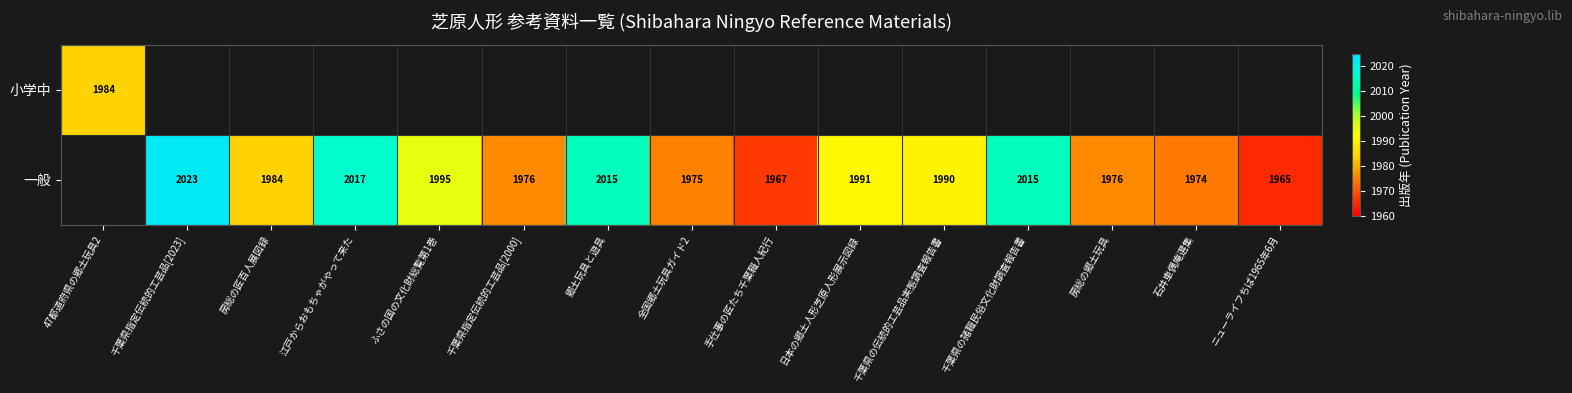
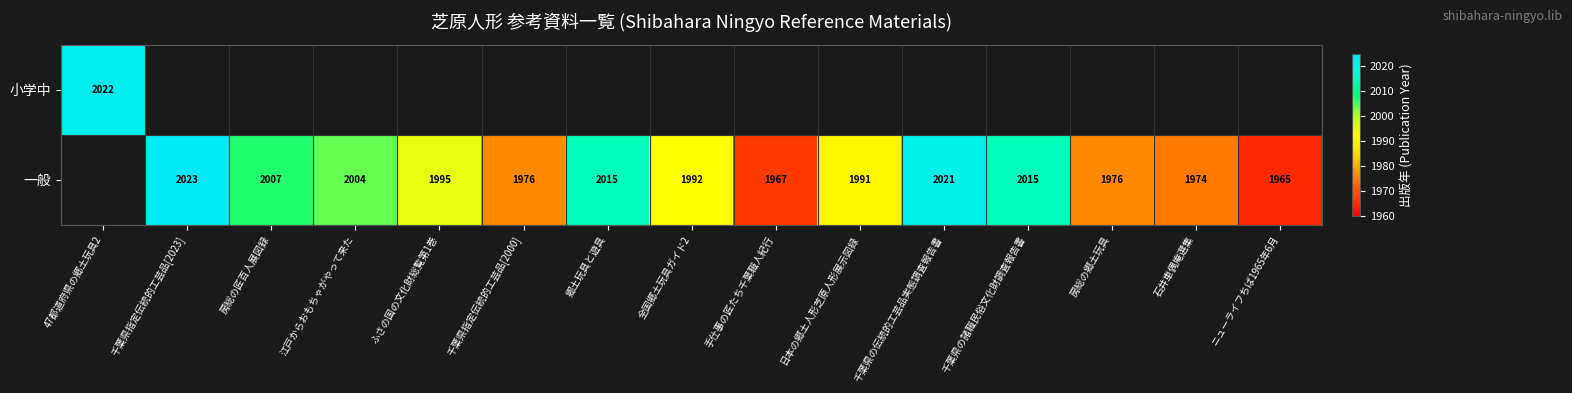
小学中, 47都道府県の郷土玩具2: 1984 -> 2022
一般, 房総の匠百人展図録: 1984 -> 2007
一般, 江戸からおもちゃがやって来た: 2017 -> 2004
一般, 全国郷土玩具ガイド2: 1975 -> 1992
一般, 千葉県の伝統的工芸品実態調査報告書: 1990 -> 2021
